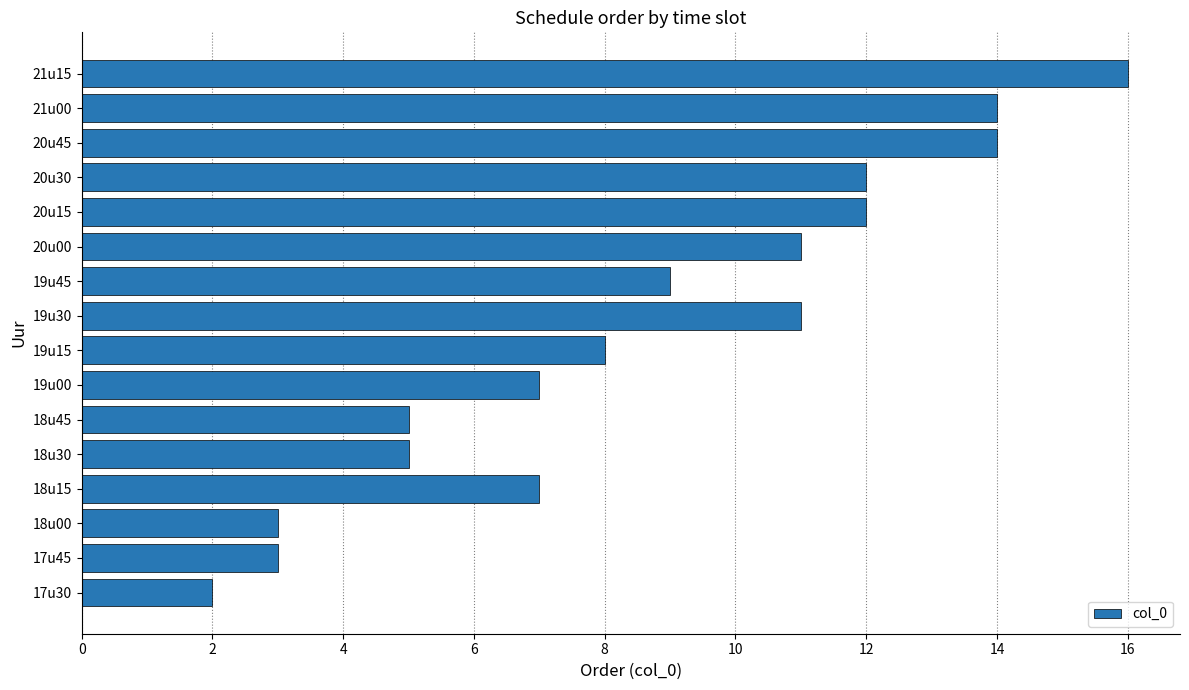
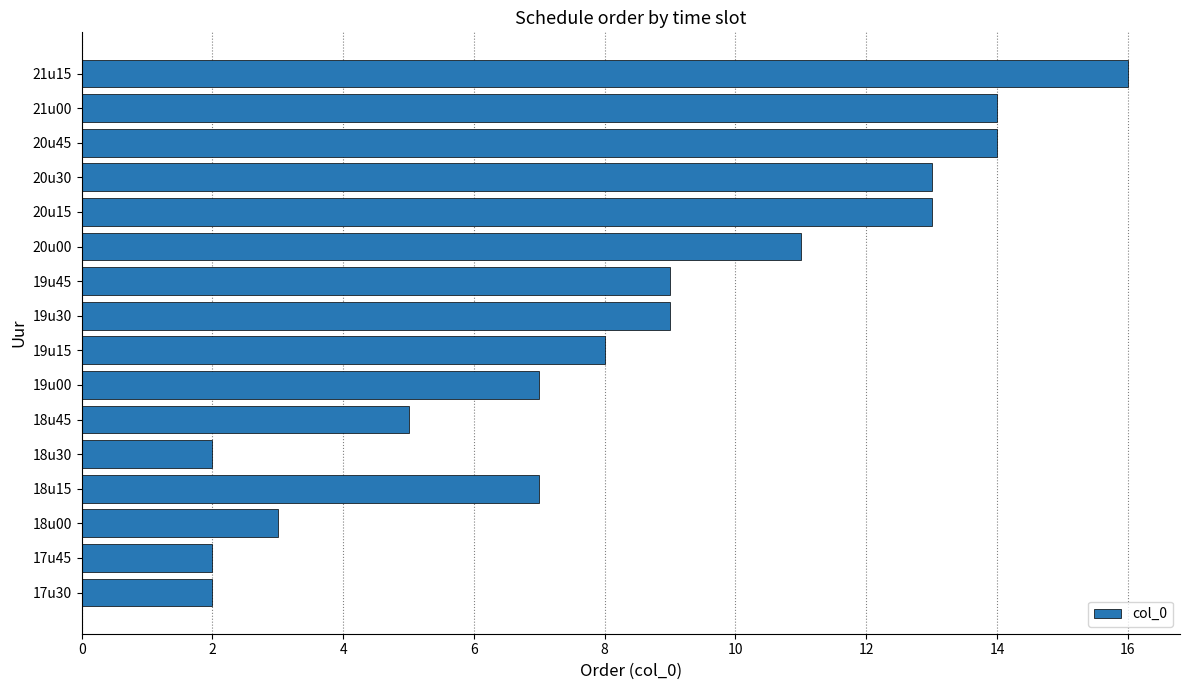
20u30: 12 -> 13
20u15: 12 -> 13
19u30: 11 -> 9
18u30: 5 -> 2
17u45: 3 -> 2
